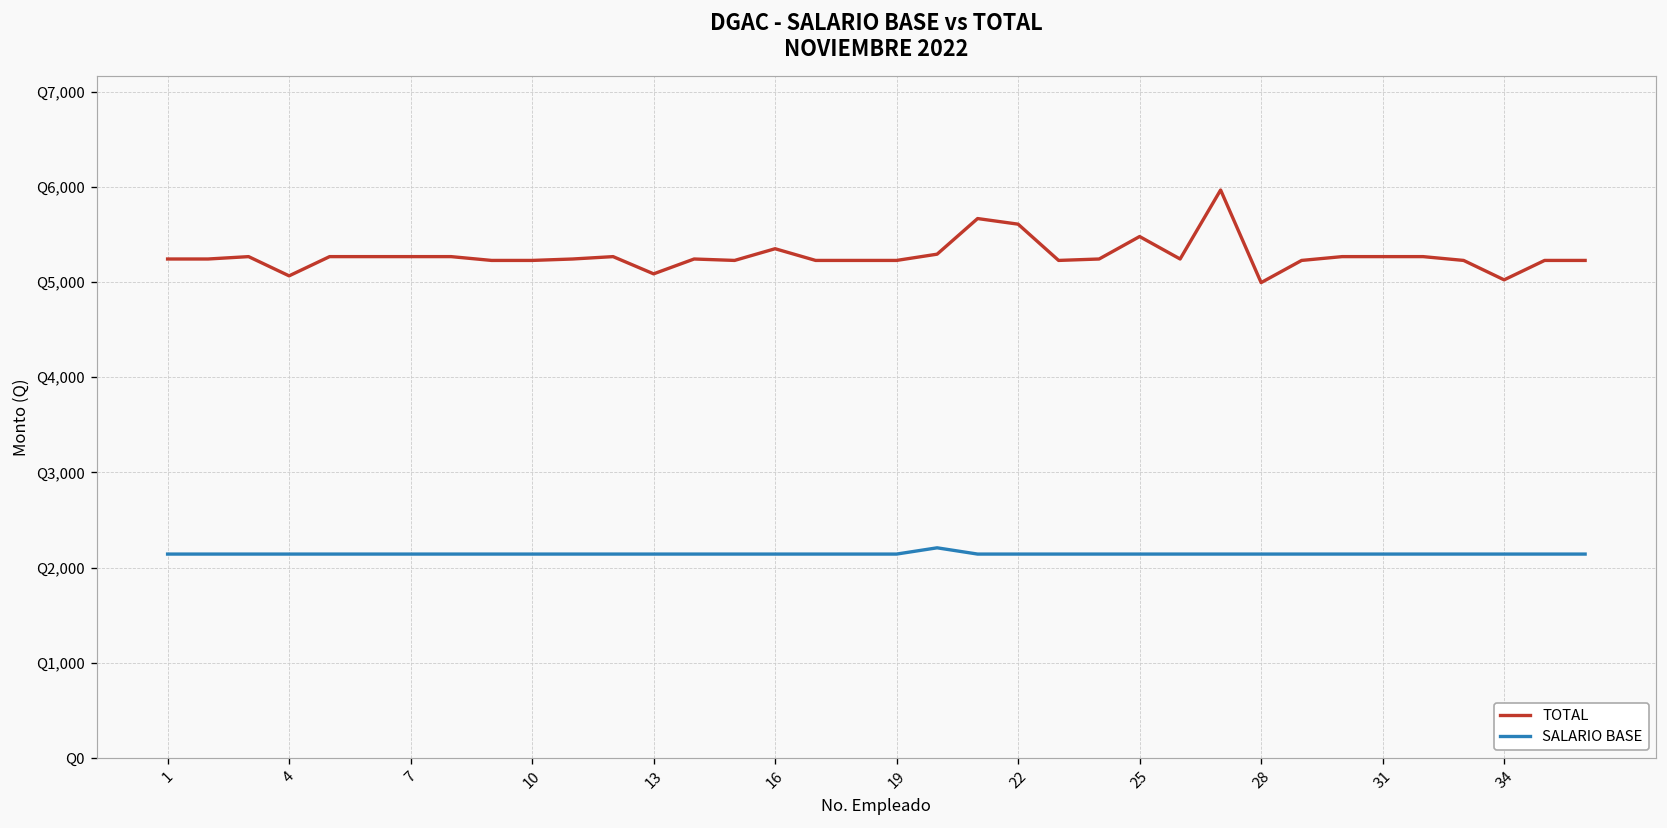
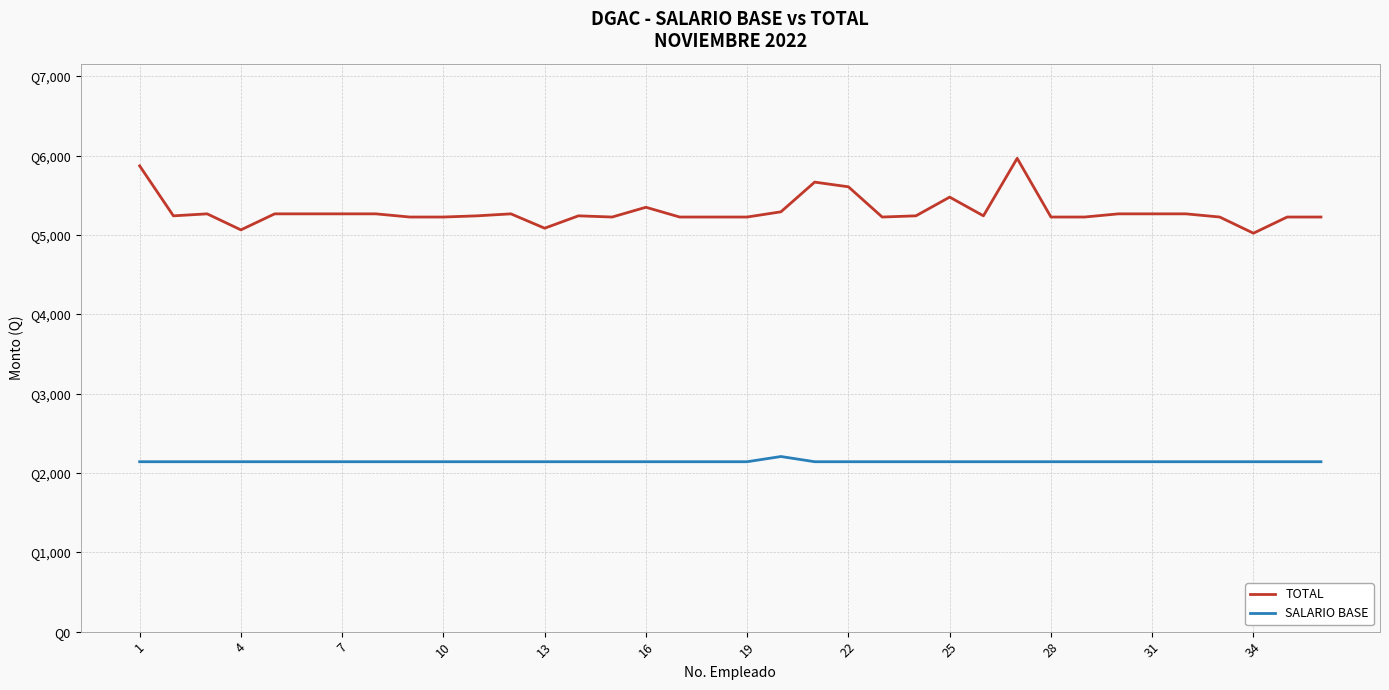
TOTAL, 1: Q5,200 -> Q5,900
TOTAL, 28: Q5,000 -> Q5,200
